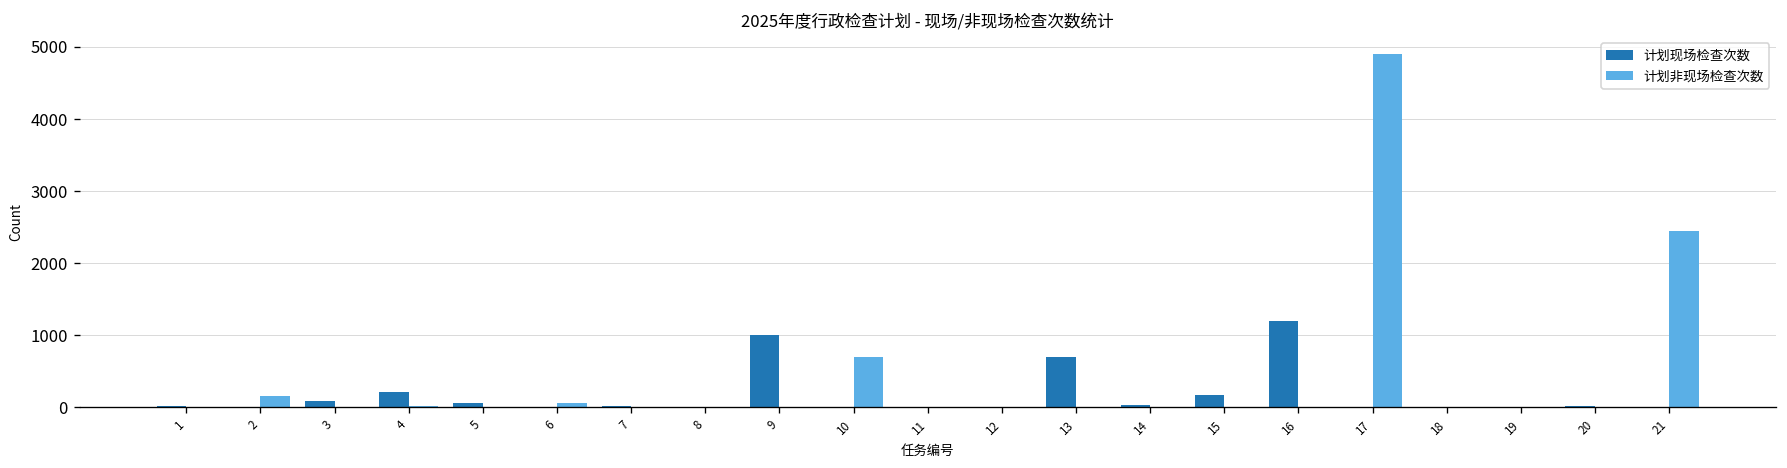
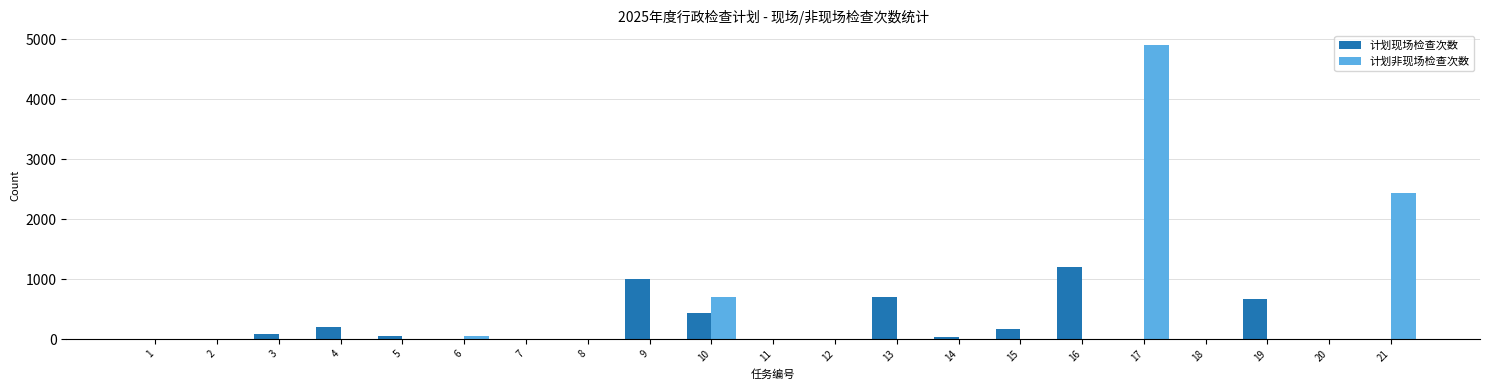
计划非现场检查次数, 2: 200 -> 0
计划现场检查次数, 10: 0 -> 400
计划现场检查次数, 19: 0 -> 700
